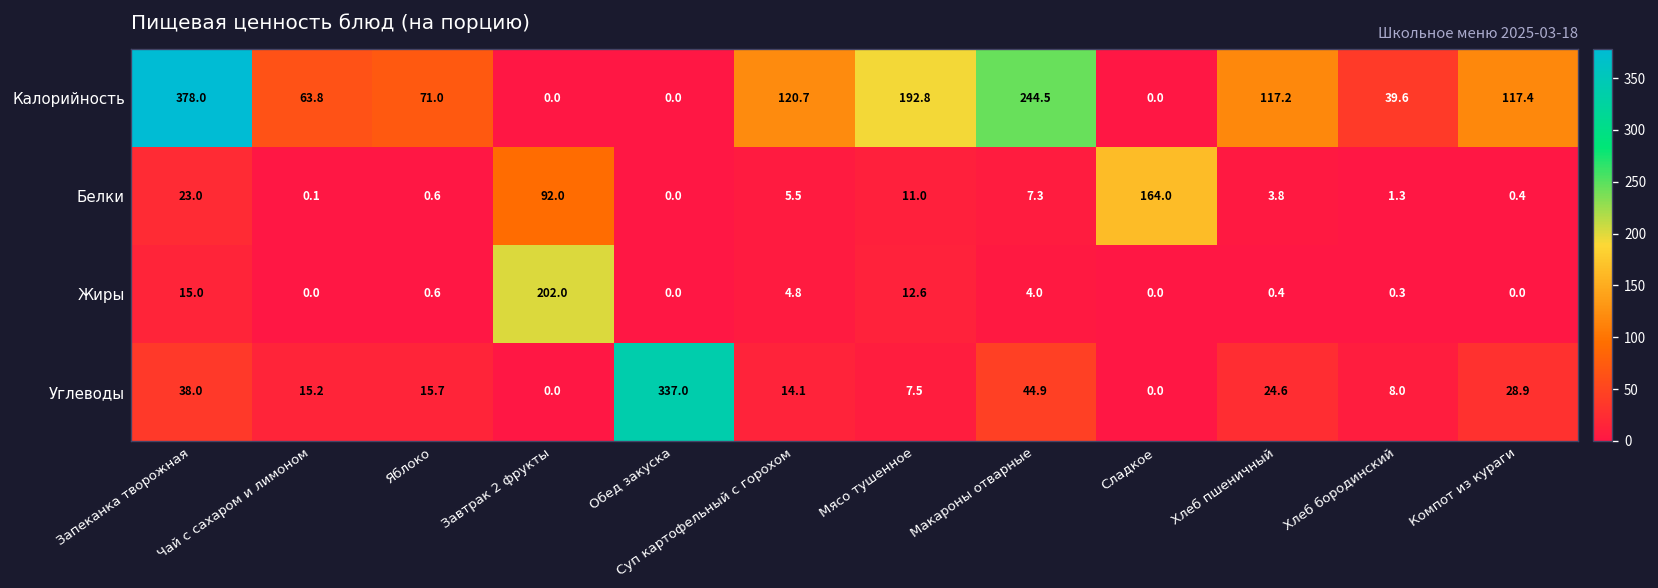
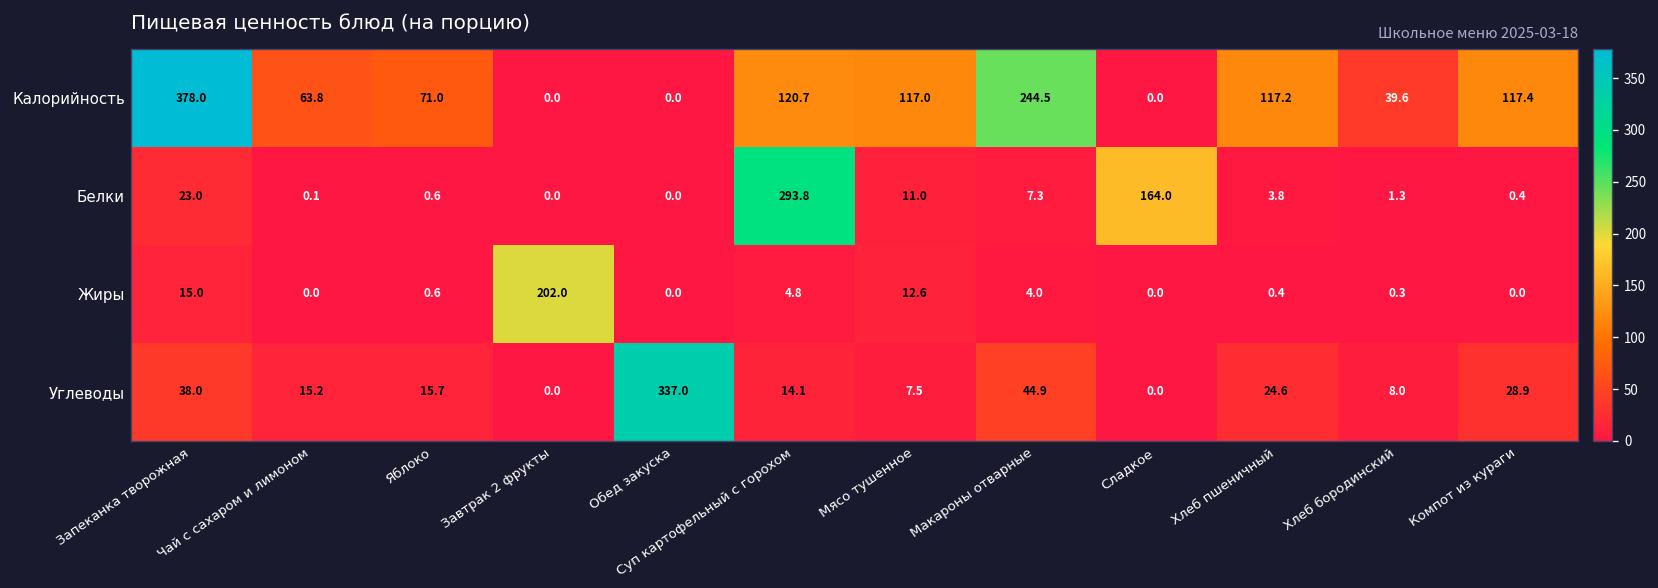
Калорийность, Мясо тушенное: 192.8 -> 117.0
Белки, Завтрак 2 фрукты: 92.0 -> 0.0
Белки, Суп картофельный с горохом: 5.5 -> 293.8
